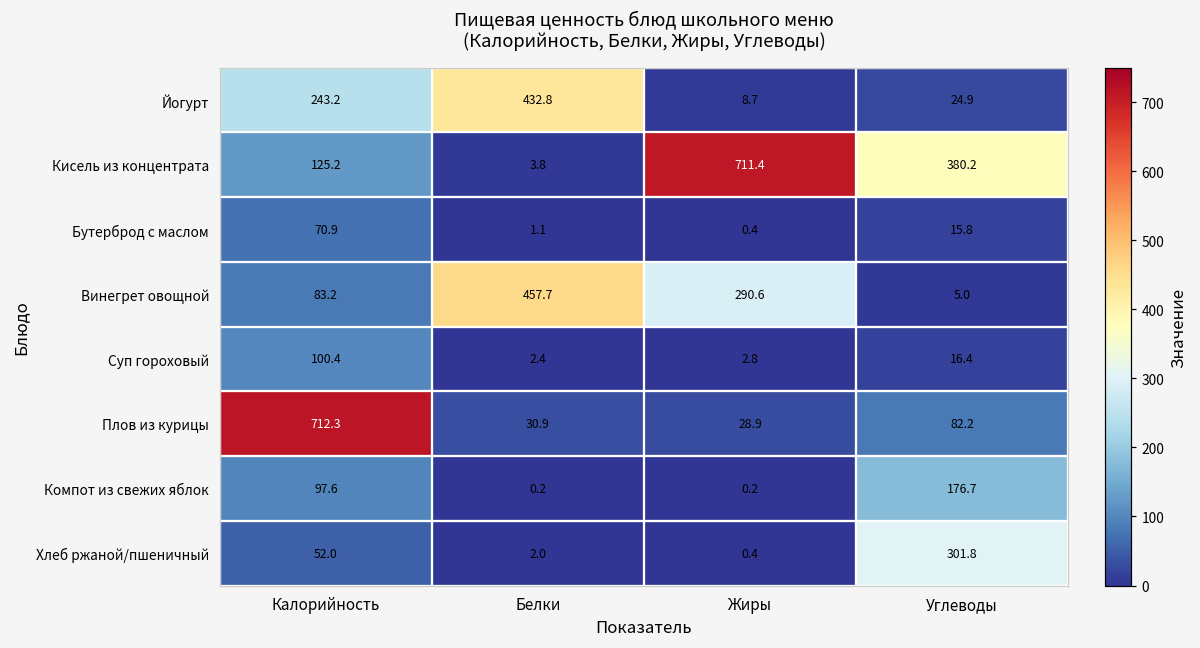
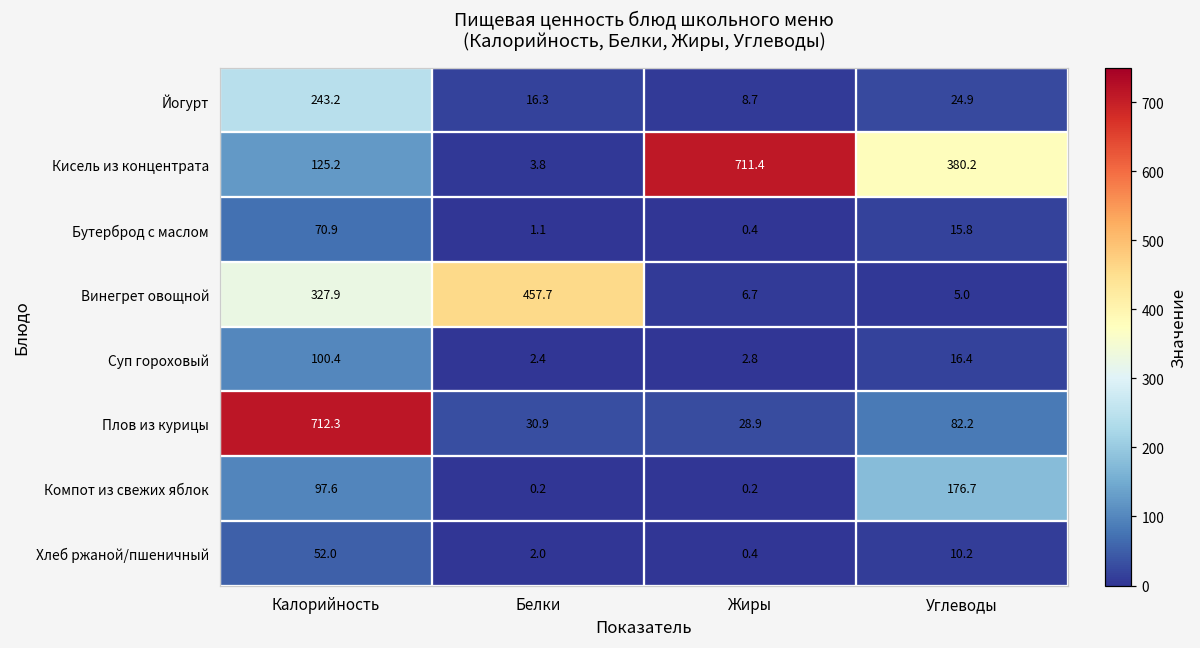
Йогурт, Белки: 432.8 -> 16.3
Винегрет овощной, Калорийность: 83.2 -> 327.9
Винегрет овощной, Жиры: 290.6 -> 6.7
Хлеб ржаной/пшеничный, Углеводы: 301.8 -> 10.2
